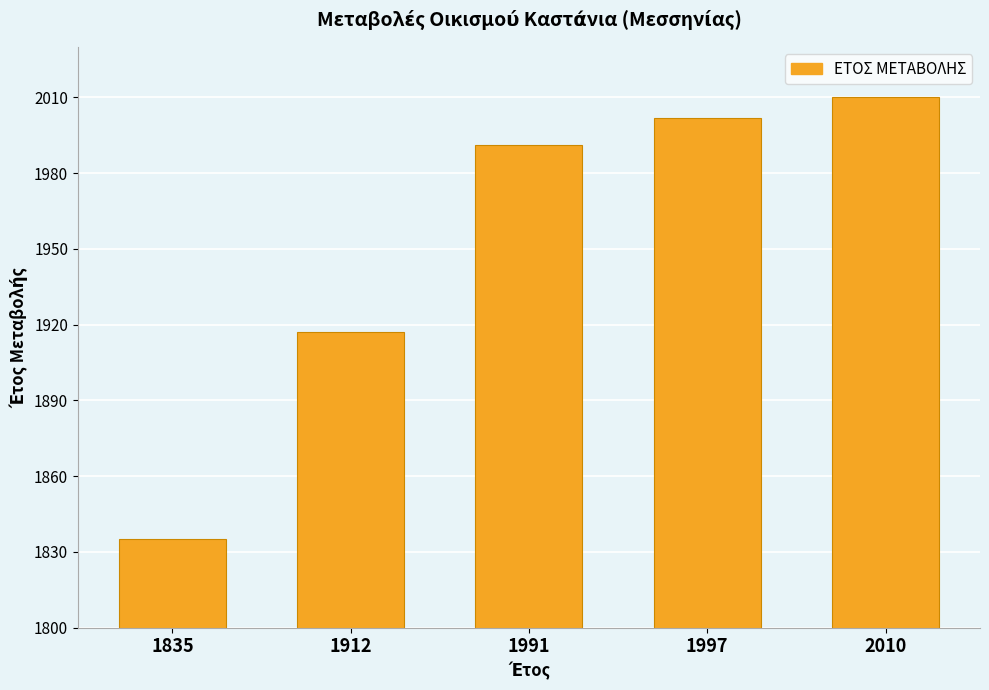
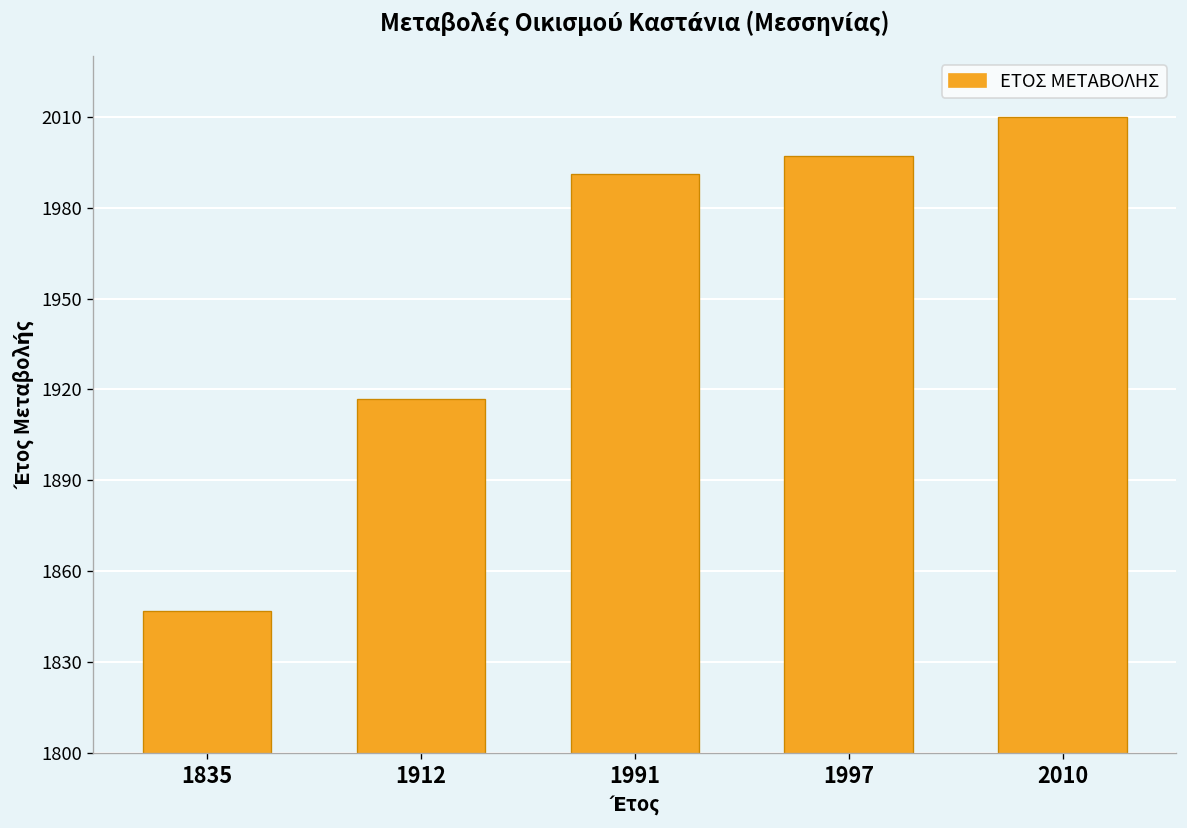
1835: 1835 -> 1847
1997: 2002 -> 1997
